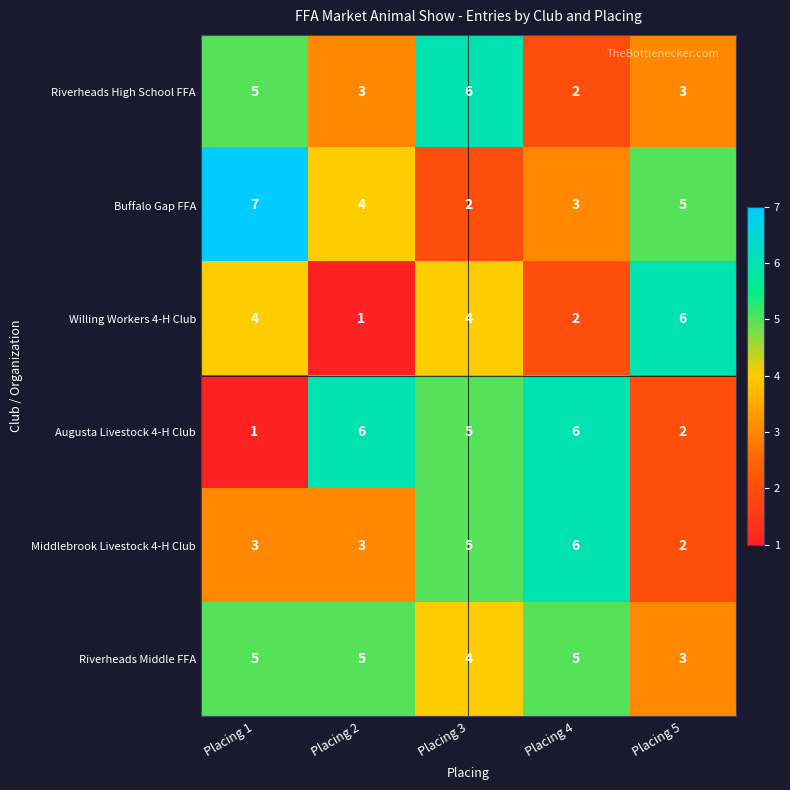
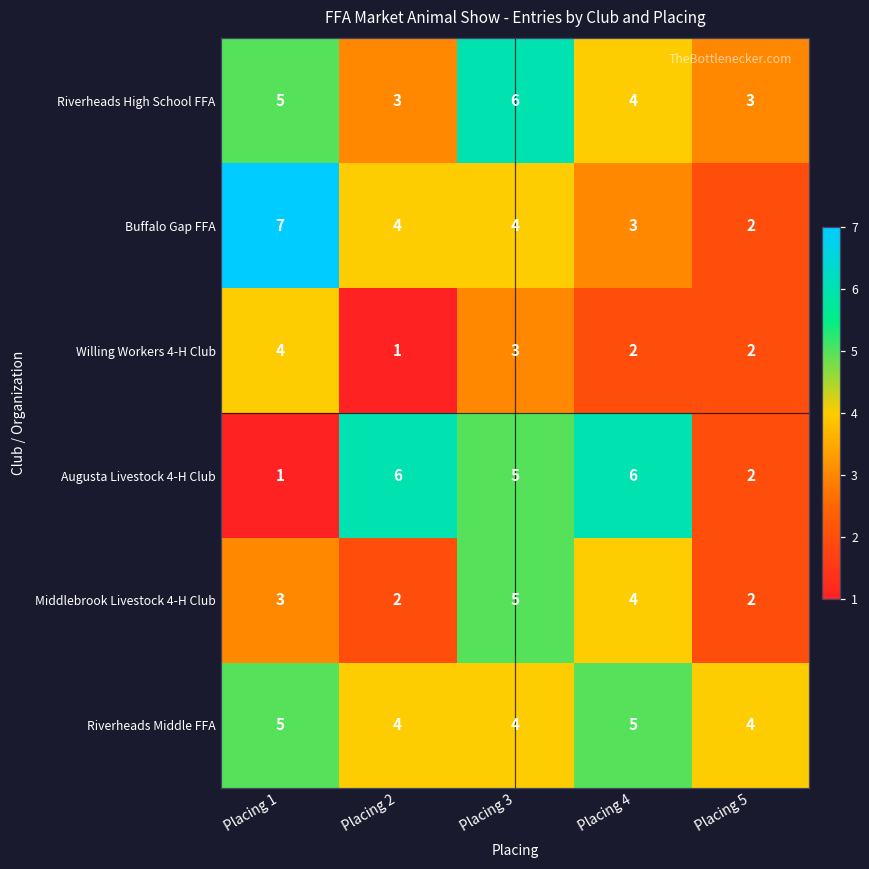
Riverheads High School FFA, Placing 4: 2 -> 4
Buffalo Gap FFA, Placing 3: 2 -> 4
Buffalo Gap FFA, Placing 5: 5 -> 2
Willing Workers 4-H Club, Placing 3: 4 -> 3
Willing Workers 4-H Club, Placing 5: 6 -> 2
Middlebrook Livestock 4-H Club, Placing 2: 3 -> 2
Middlebrook Livestock 4-H Club, Placing 4: 6 -> 4
Riverheads Middle FFA, Placing 2: 5 -> 4
Riverheads Middle FFA, Placing 5: 3 -> 4
